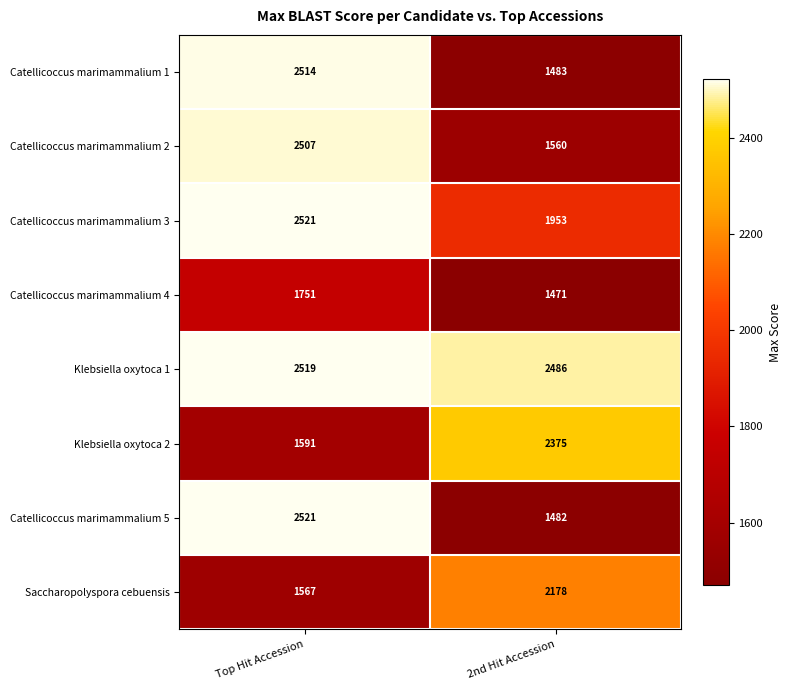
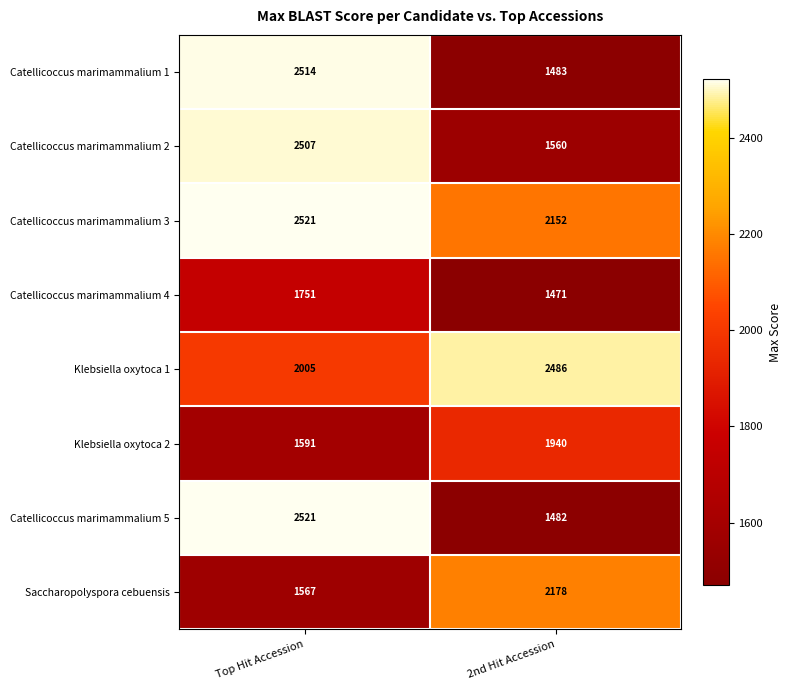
Catellicoccus marimammalium 3, 2nd Hit Accession: 1953 -> 2152
Klebsiella oxytoca 1, Top Hit Accession: 2519 -> 2005
Klebsiella oxytoca 2, 2nd Hit Accession: 2375 -> 1940
